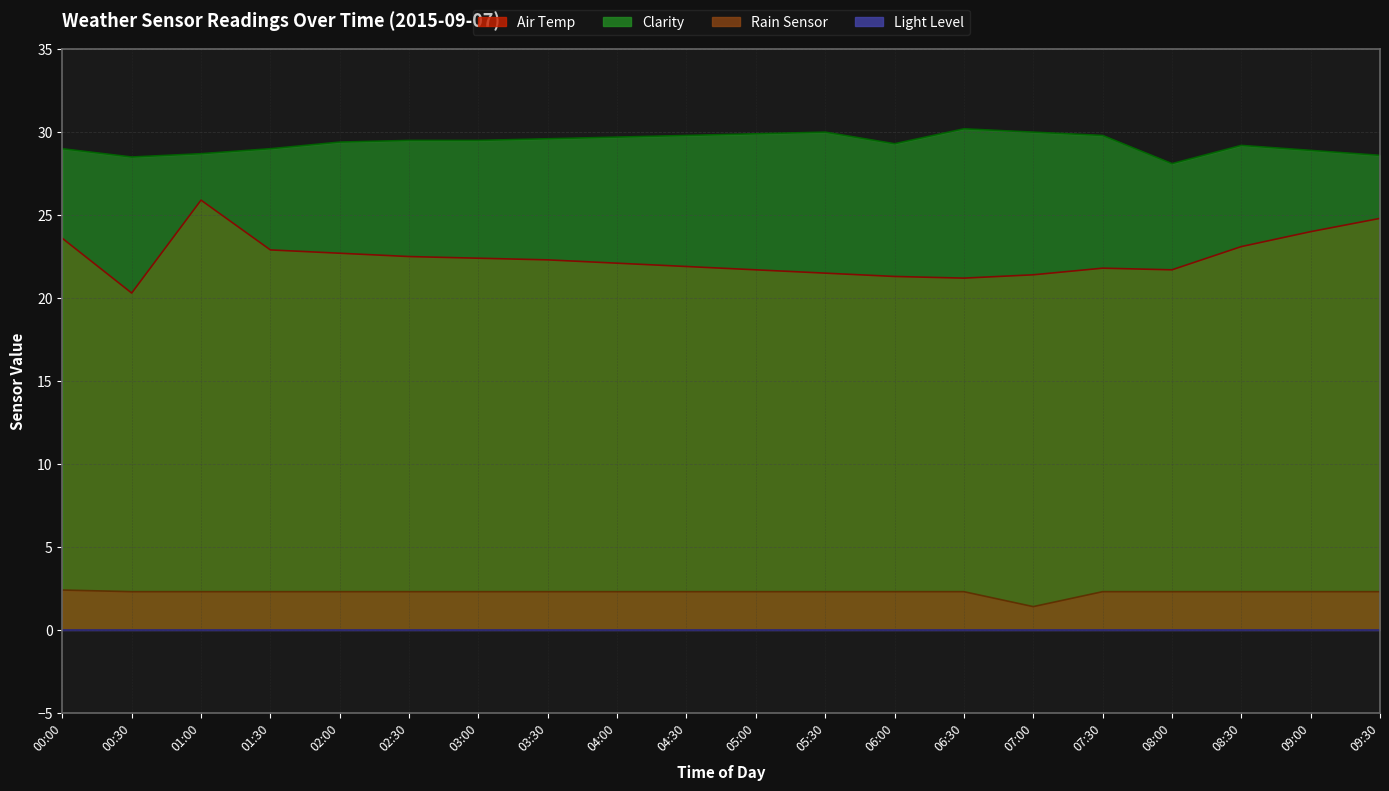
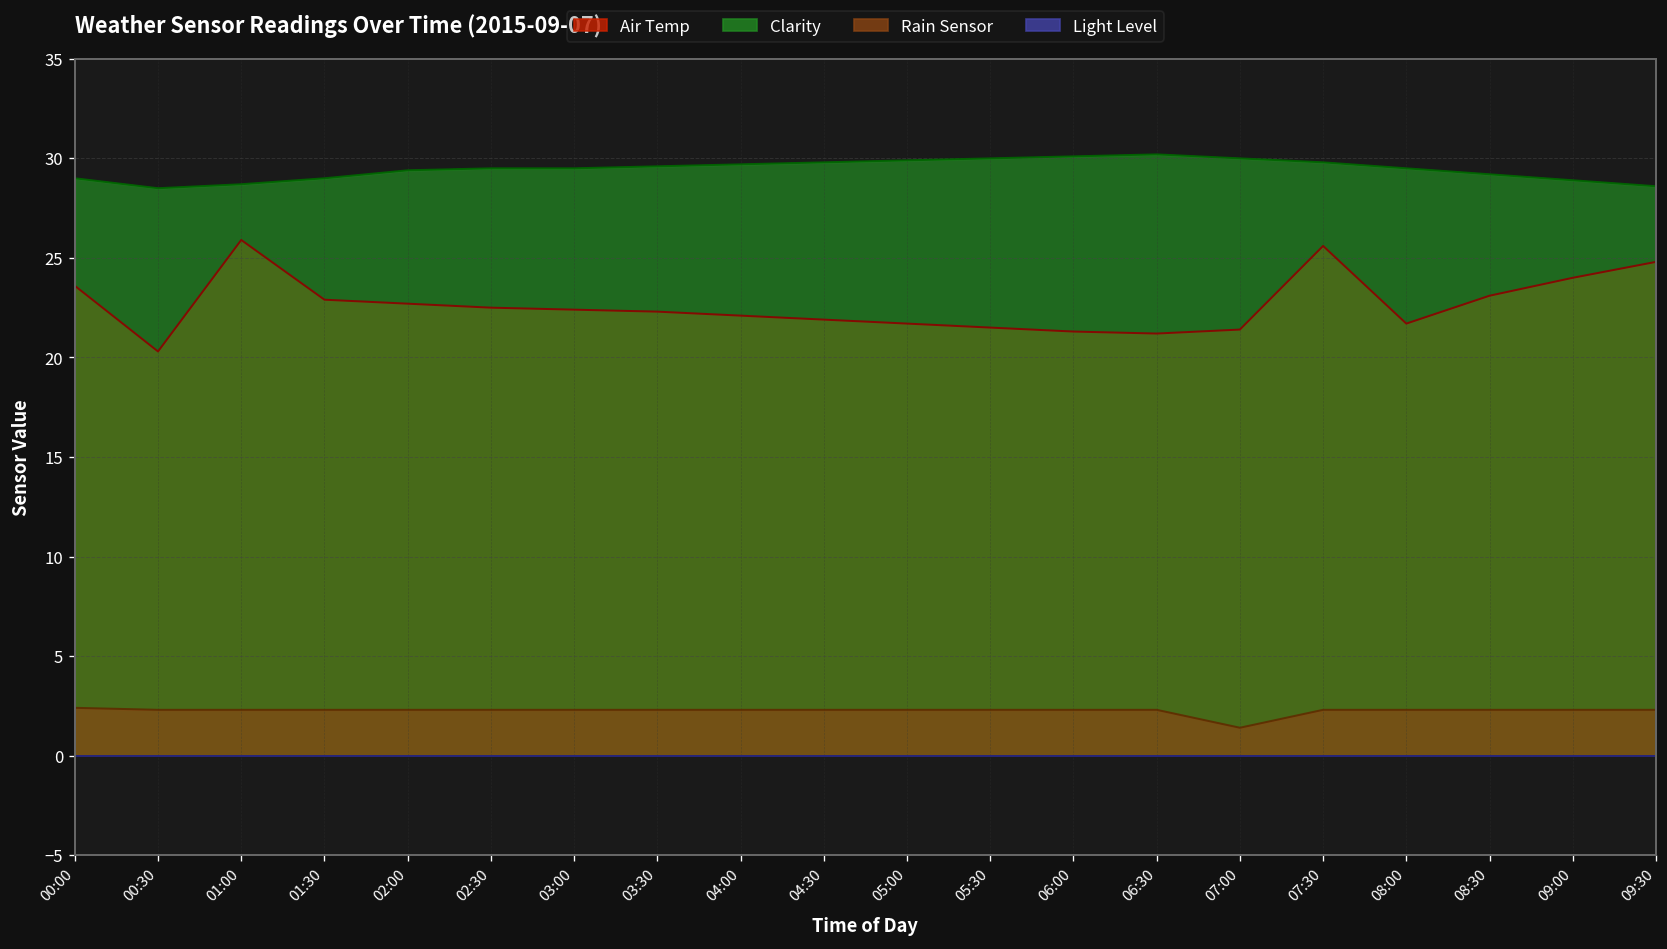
Clarity, 06:00: 29.3 -> 30.1
Air Temp, 07:30: 21.8 -> 25.6
Clarity, 08:00: 28.1 -> 29.5
